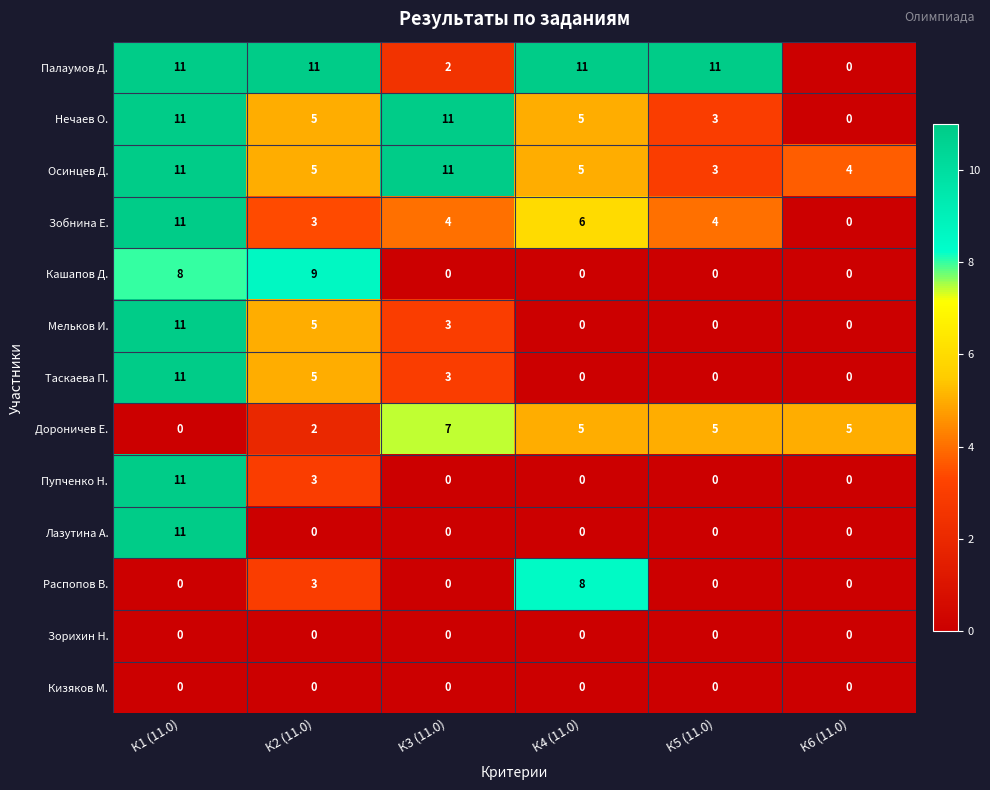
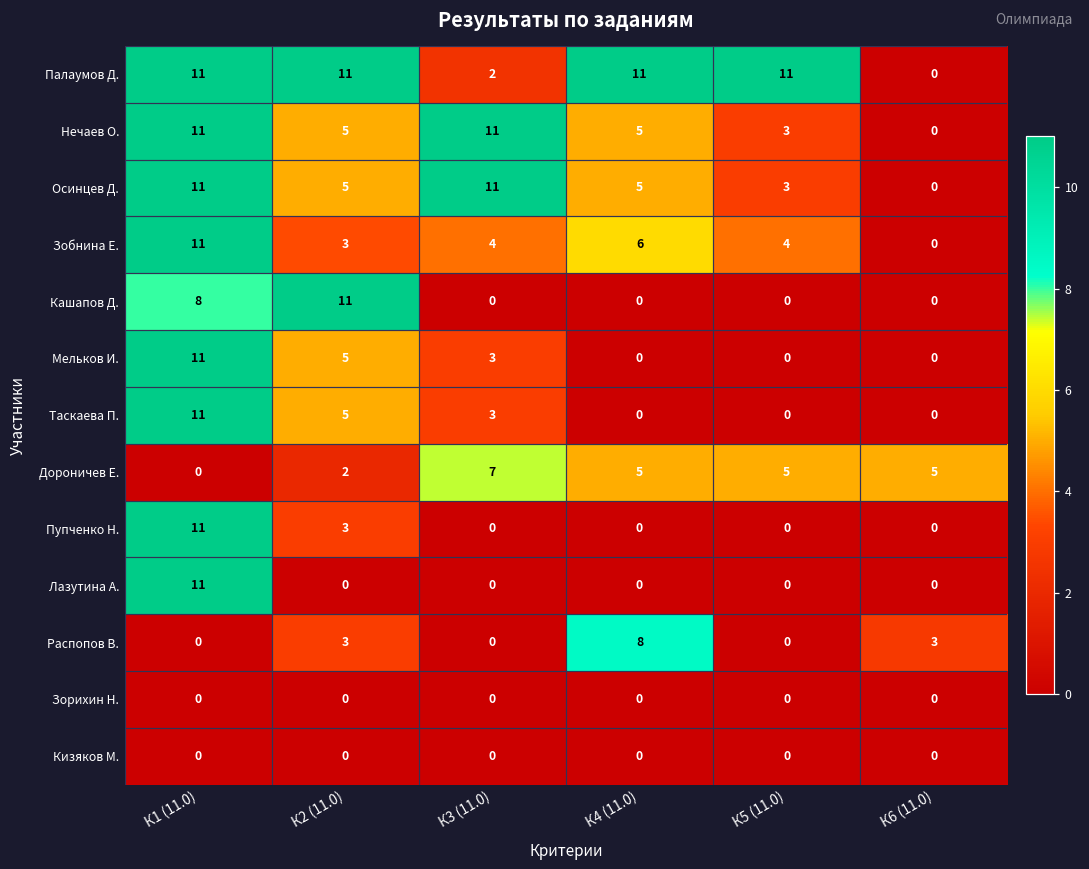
Осинцев Д., К6 (11.0): 4 -> 0
Кашапов Д., К2 (11.0): 9 -> 11
Распопов В., К6 (11.0): 0 -> 3
